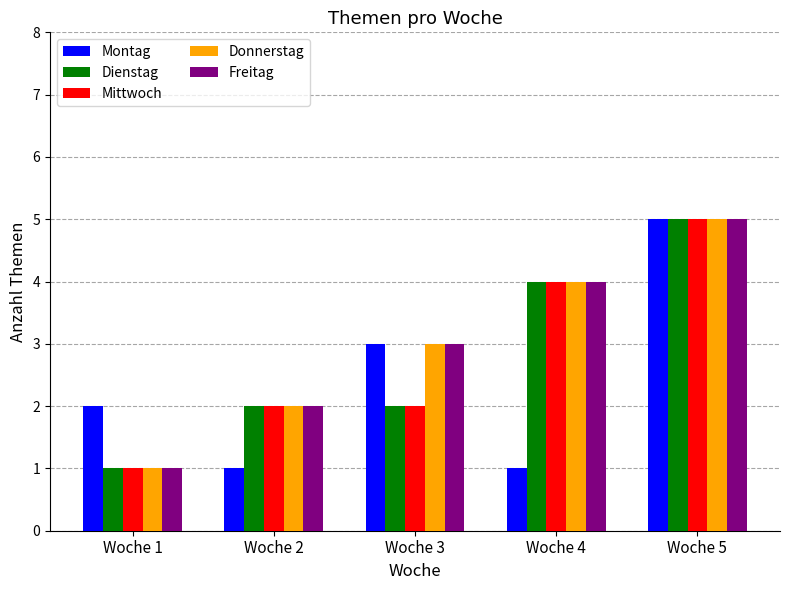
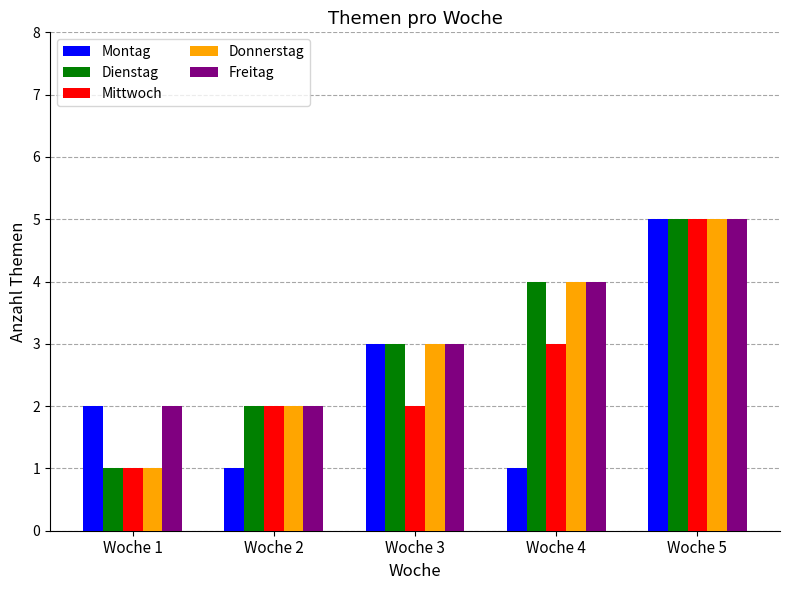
Freitag, Woche 1: 1 -> 2
Dienstag, Woche 3: 2 -> 3
Mittwoch, Woche 4: 4 -> 3
